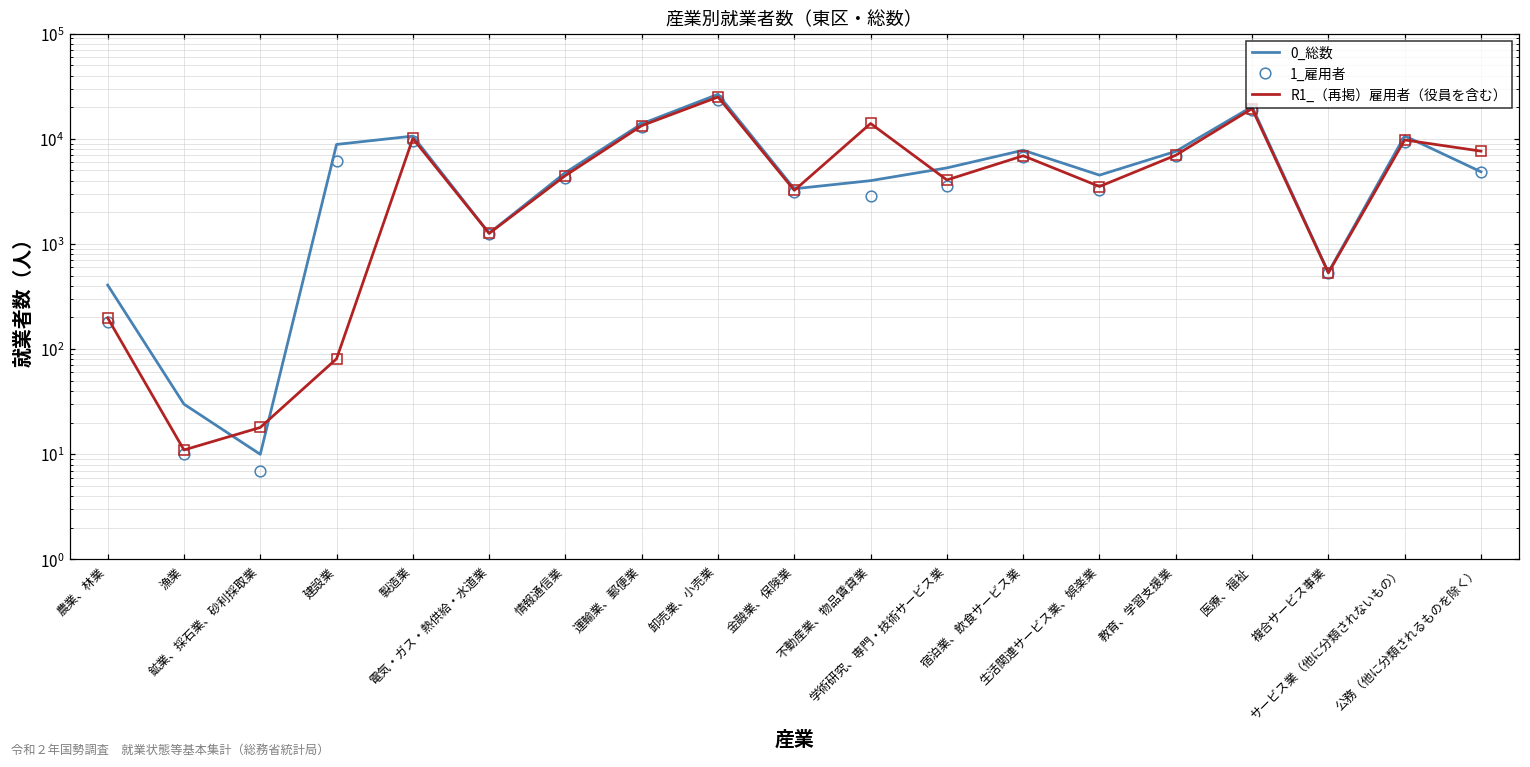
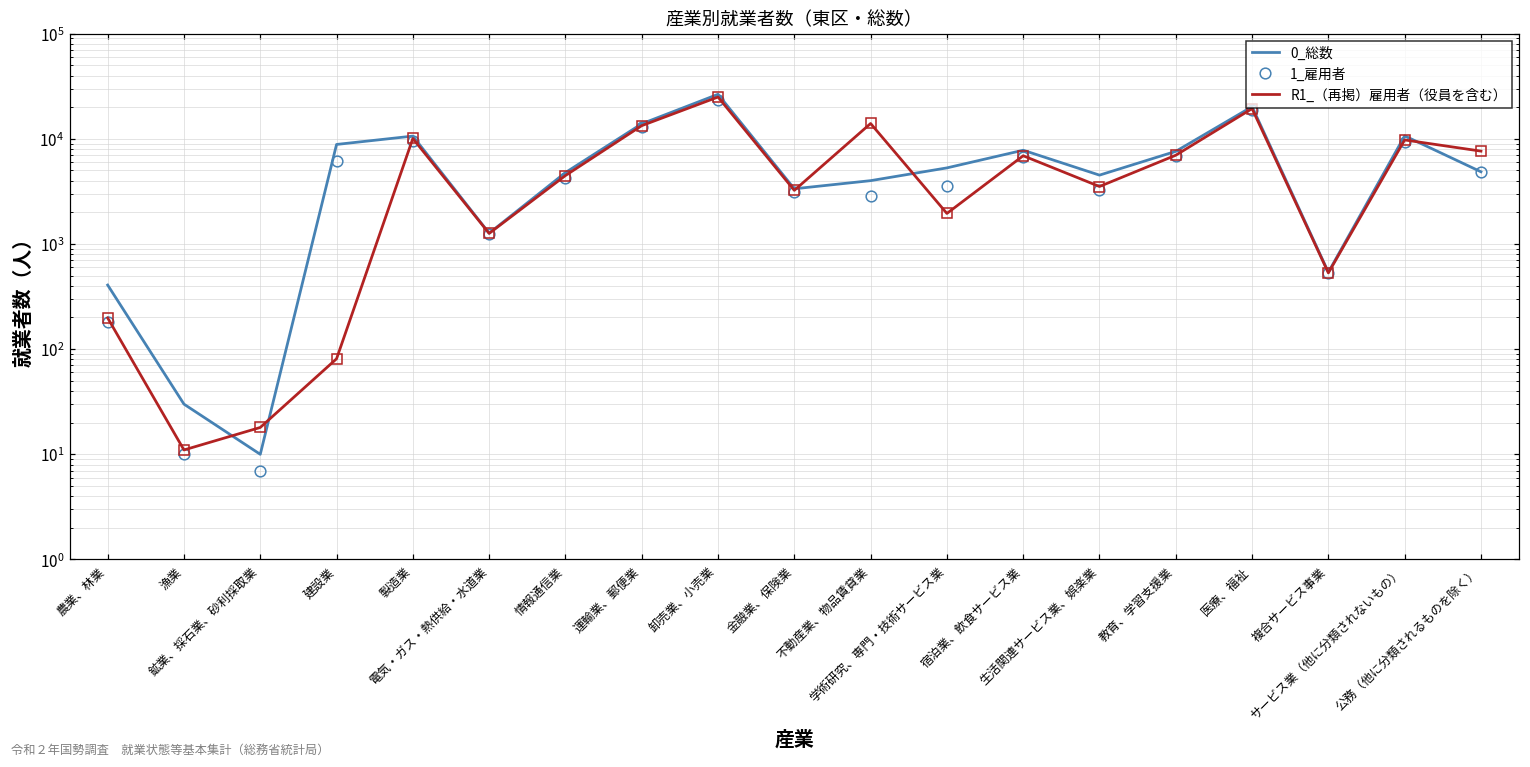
R1_（再掲）雇用者（役員を含む）, 学術研究、専門・技術サービス業: 4100 -> 2000
